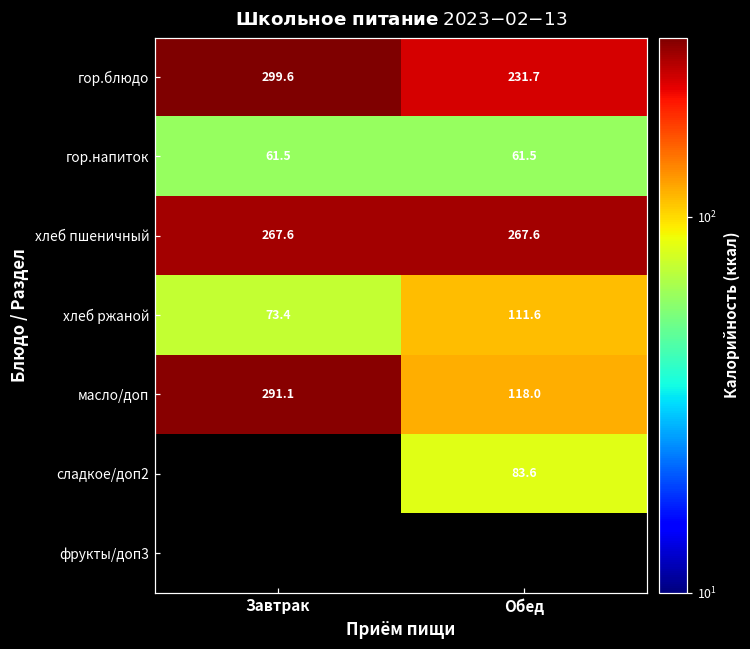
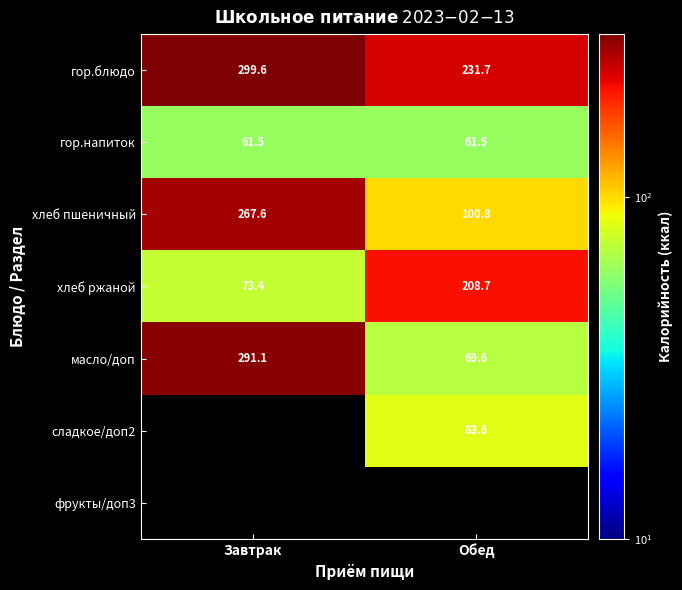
хлеб пшеничный, Обед: 267.6 -> 100.8
хлеб ржаной, Обед: 111.6 -> 208.7
масло/доп, Обед: 118.0 -> 69.6
